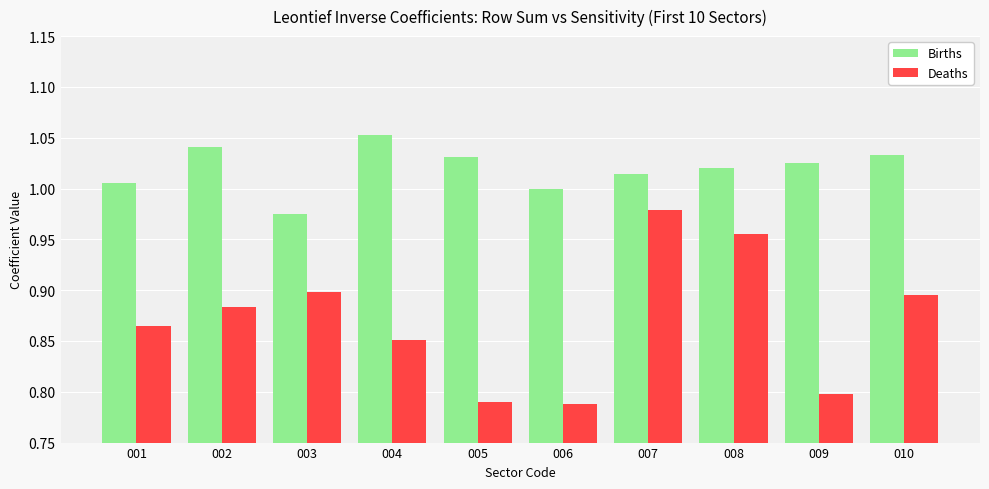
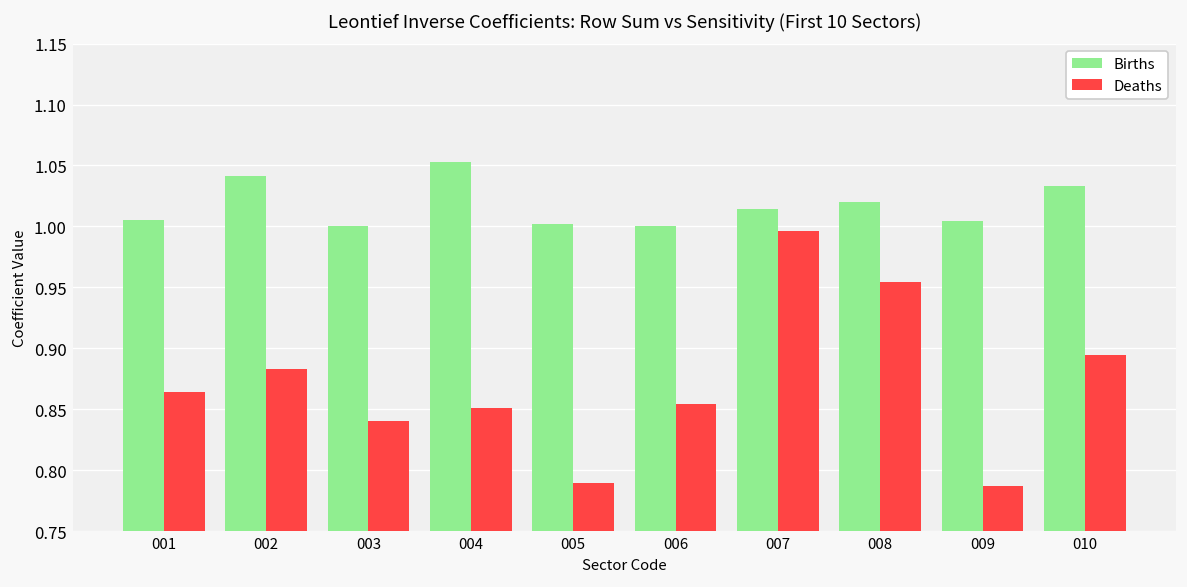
Births, 003: 0.975 -> 1.000
Deaths, 003: 0.898 -> 0.840
Births, 005: 1.031 -> 1.002
Deaths, 006: 0.788 -> 0.855
Deaths, 007: 0.979 -> 0.996
Births, 009: 1.025 -> 1.004
Deaths, 009: 0.798 -> 0.787
